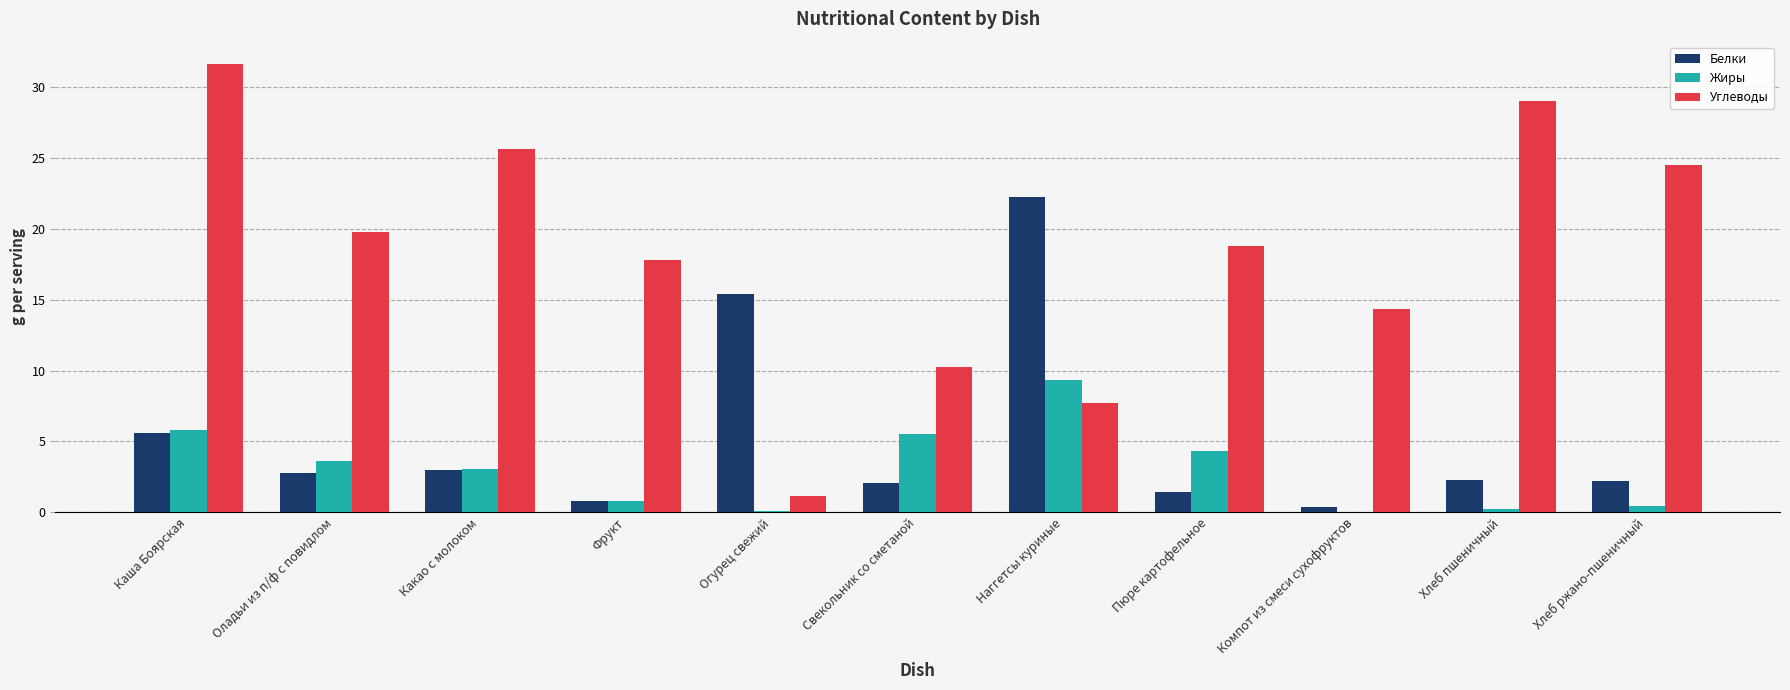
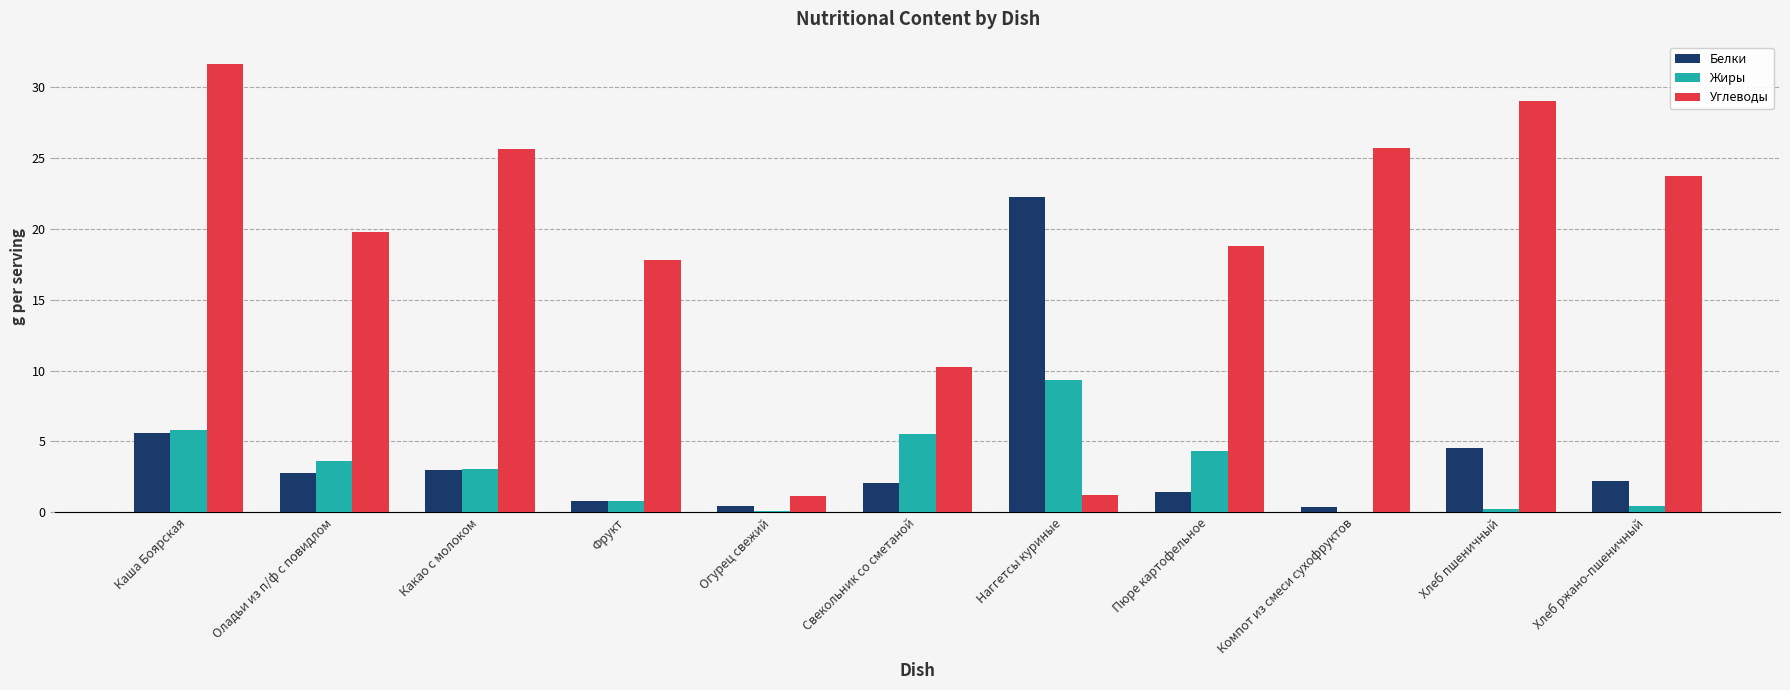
Белки, Огурец свежий: 15.4 -> 0.4
Углеводы, Наггетсы куриные: 7.7 -> 1.2
Углеводы, Компот из смеси сухофруктов: 14.4 -> 25.7
Белки, Хлеб пшеничный: 2.3 -> 4.5
Углеводы, Хлеб ржано-пшеничный: 24.5 -> 23.8
